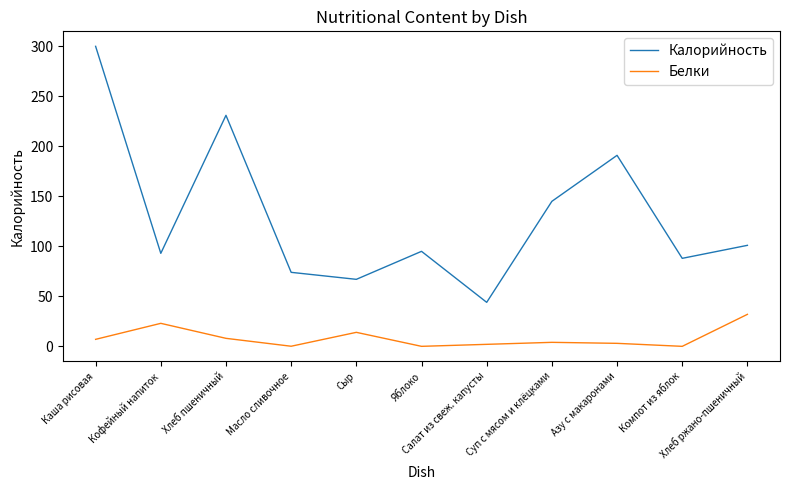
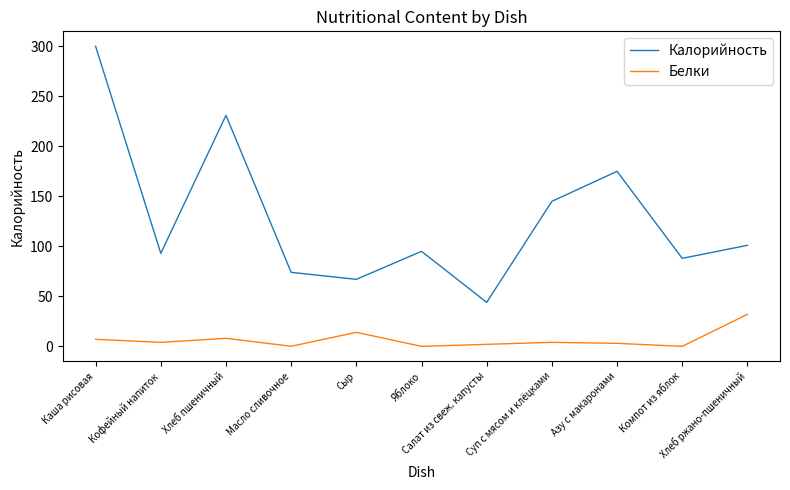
Белки, Кофейный напиток: 20 -> 0
Калорийность, Азу с макаронами: 190 -> 180
